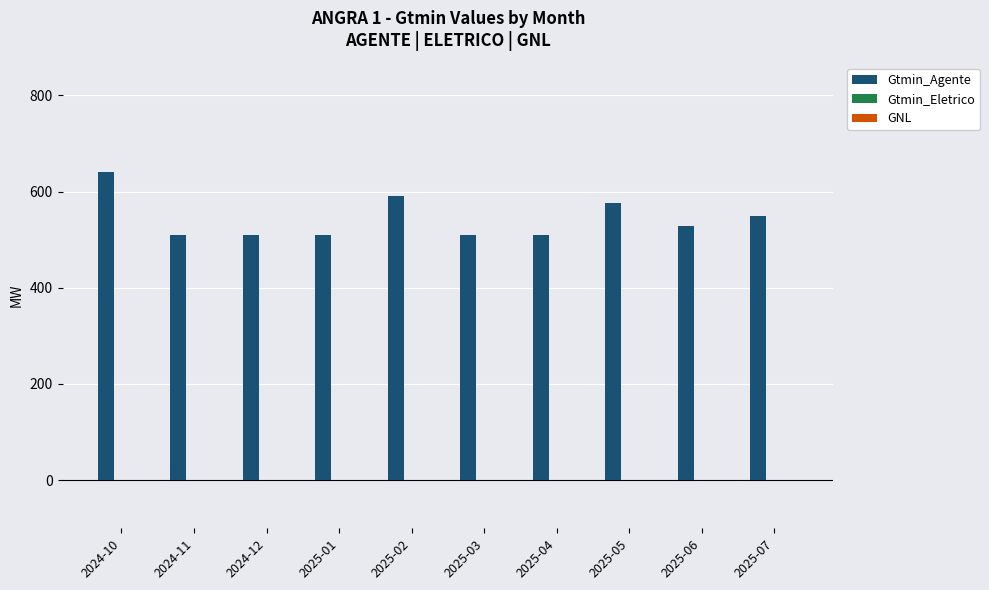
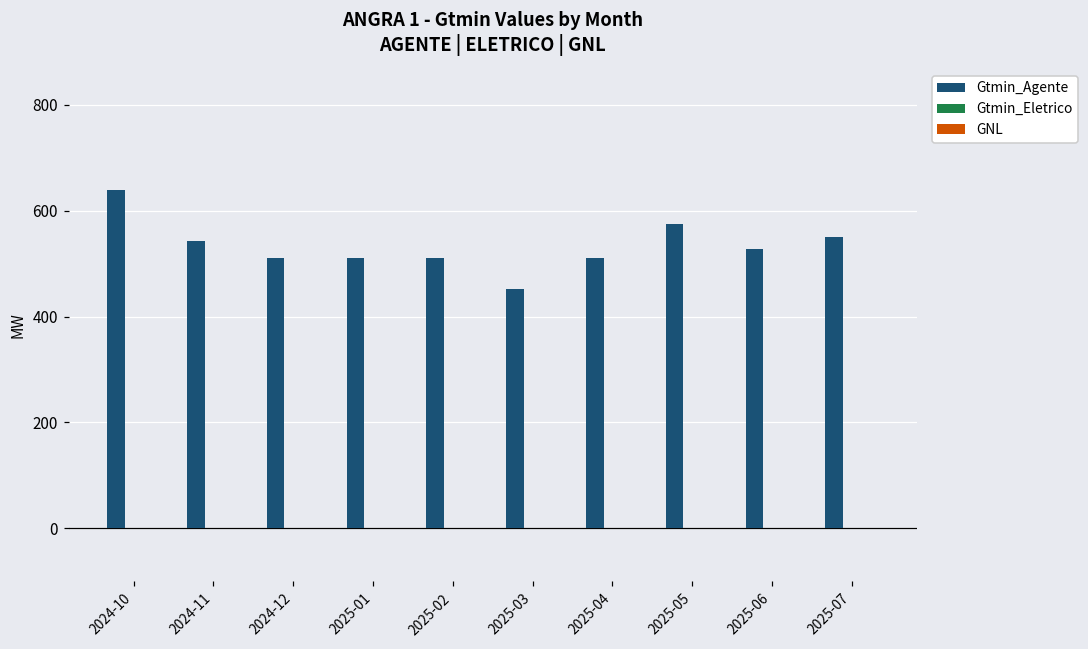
Gtmin_Agente, 2024-11: 510 -> 540
Gtmin_Agente, 2025-02: 590 -> 510
Gtmin_Agente, 2025-03: 510 -> 450
